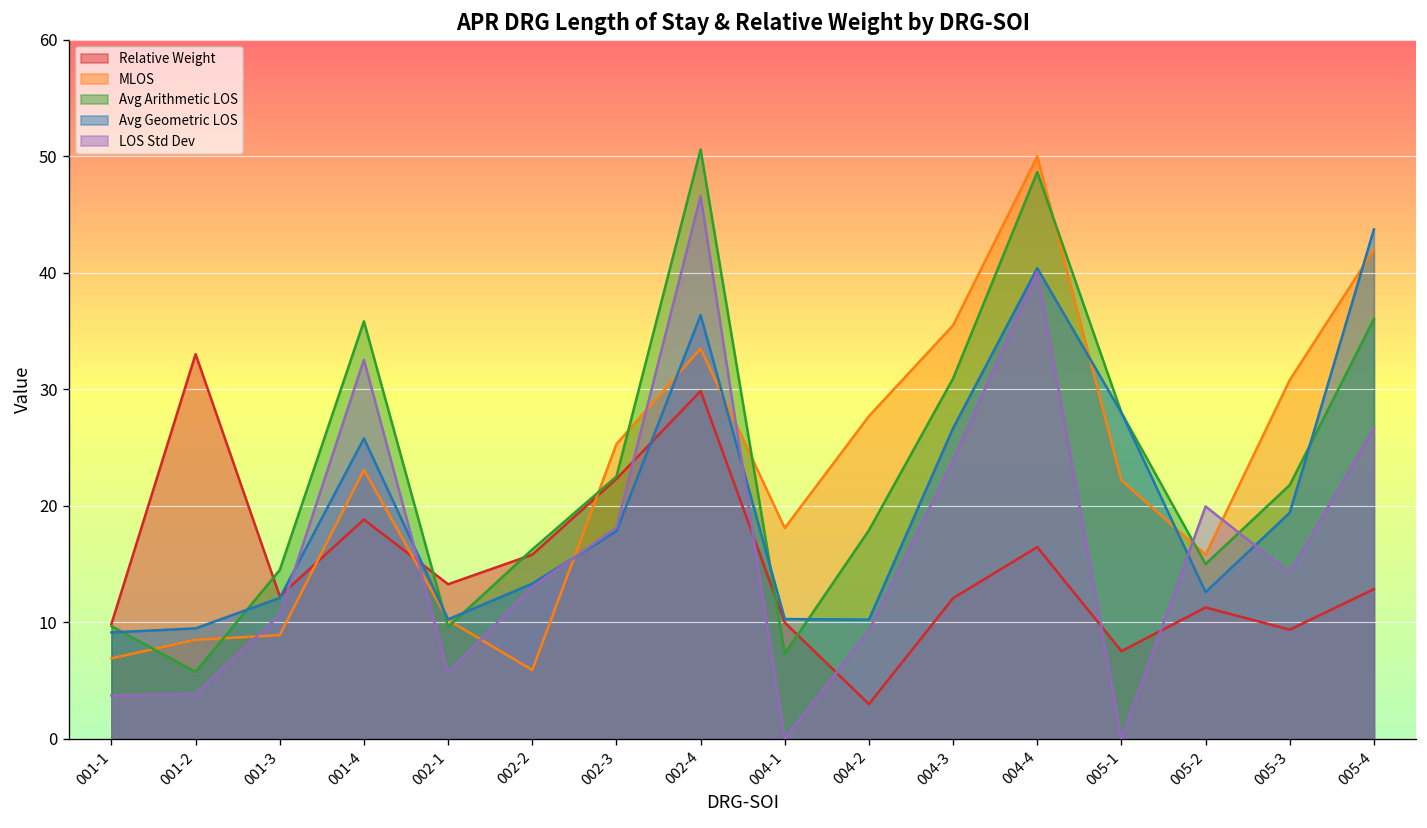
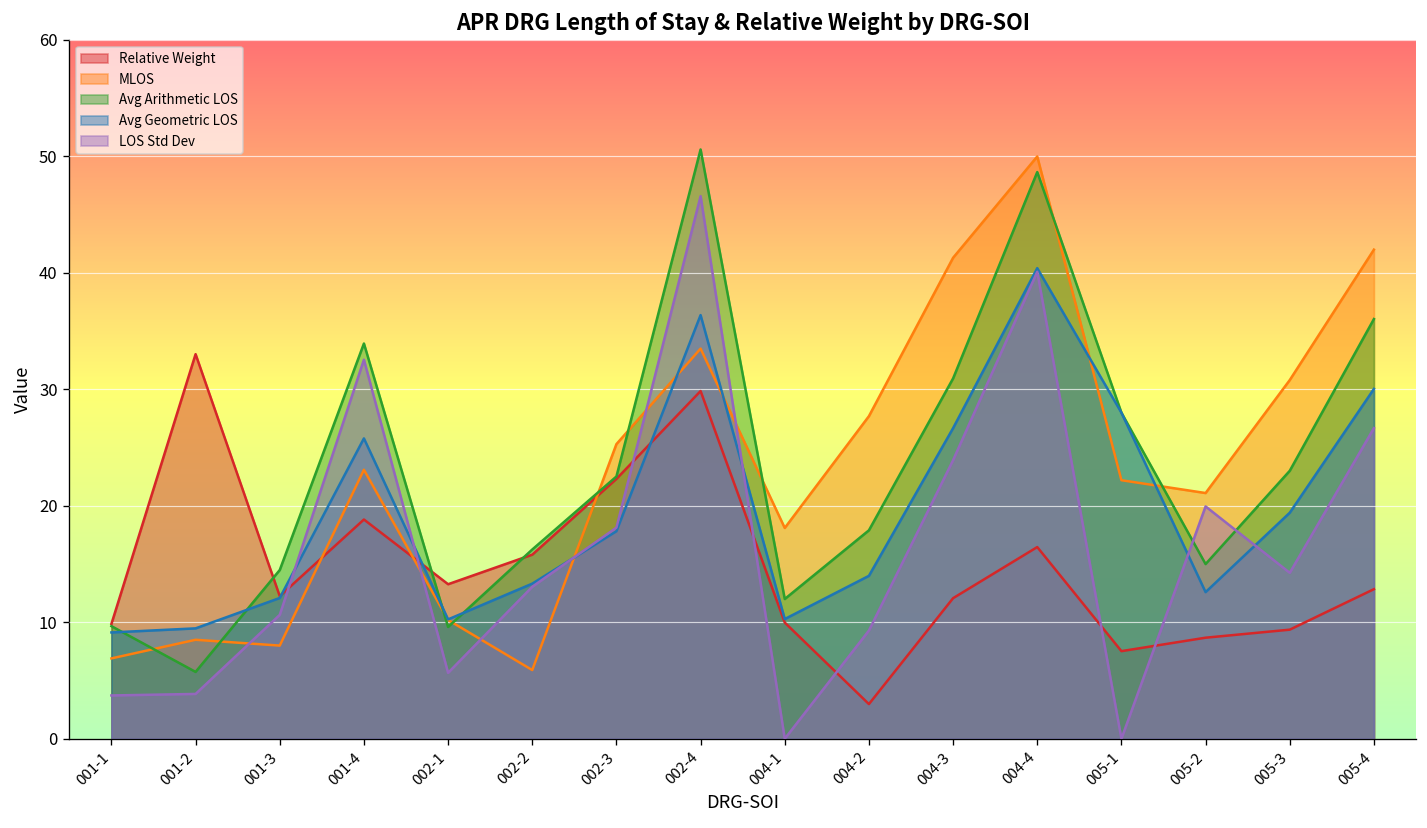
MLOS, 001-3: 9 -> 8
Avg Arithmetic LOS, 001-4: 36 -> 34
Avg Arithmetic LOS, 004-1: 7 -> 12
Avg Geometric LOS, 004-2: 10 -> 14
MLOS, 004-3: 36 -> 41
Relative Weight, 005-2: 11 -> 9
MLOS, 005-2: 16 -> 21
Avg Arithmetic LOS, 005-3: 22 -> 23
Avg Geometric LOS, 005-4: 44 -> 30
